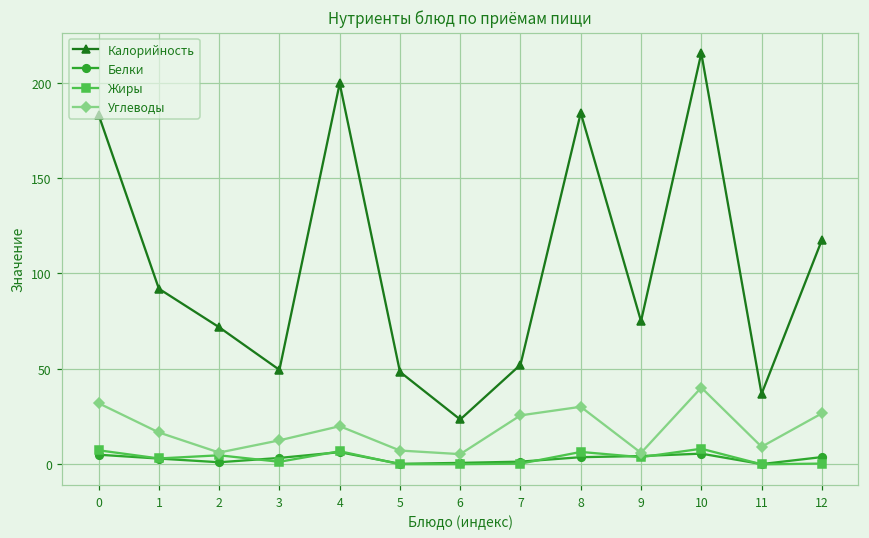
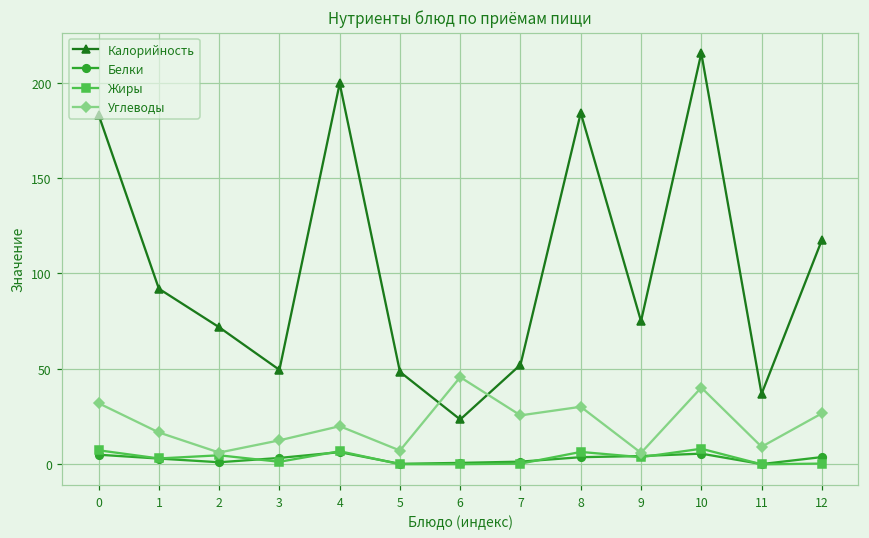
Углеводы, 6: 5 -> 46
